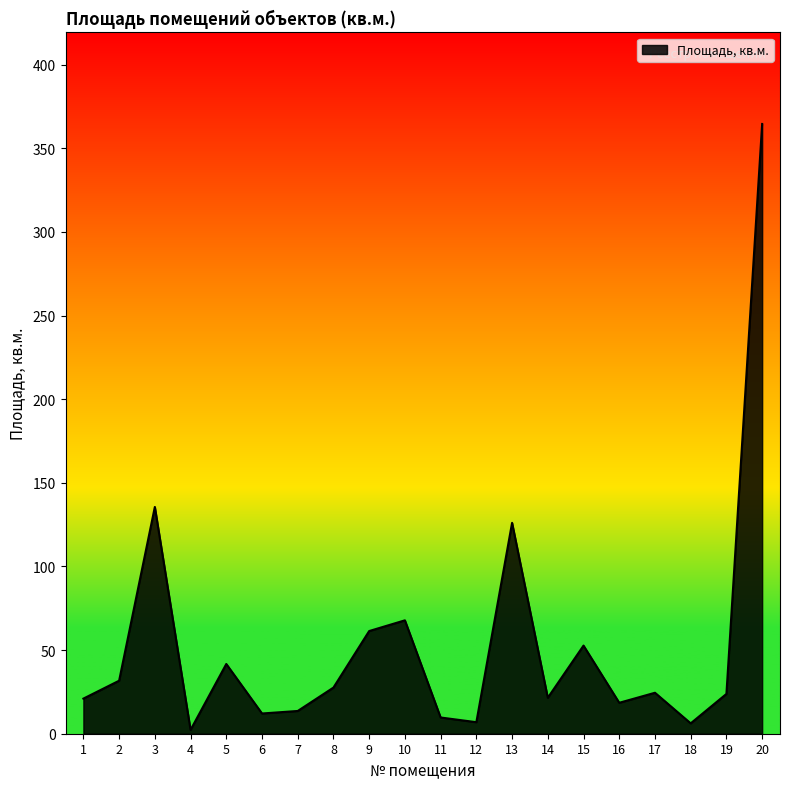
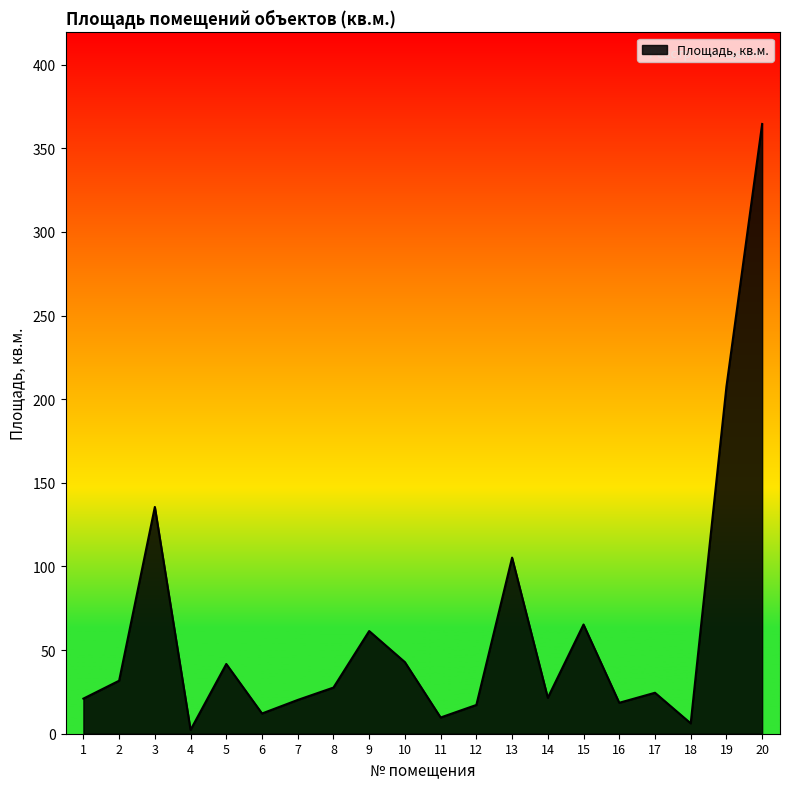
7: 14 -> 20
10: 68 -> 43
12: 7 -> 17
13: 126 -> 105
15: 53 -> 65
19: 24 -> 208
